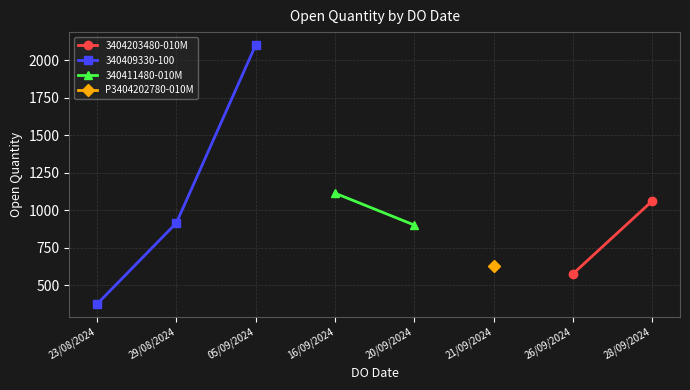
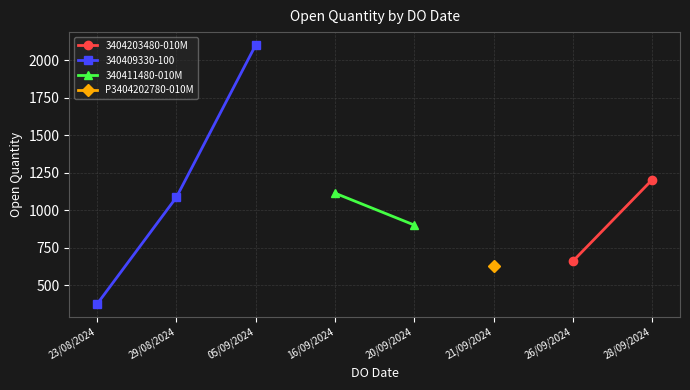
340409330-100, 29/08/2024: 920 -> 1090
3404203480-010M, 26/09/2024: 580 -> 660
3404203480-010M, 28/09/2024: 1060 -> 1200
